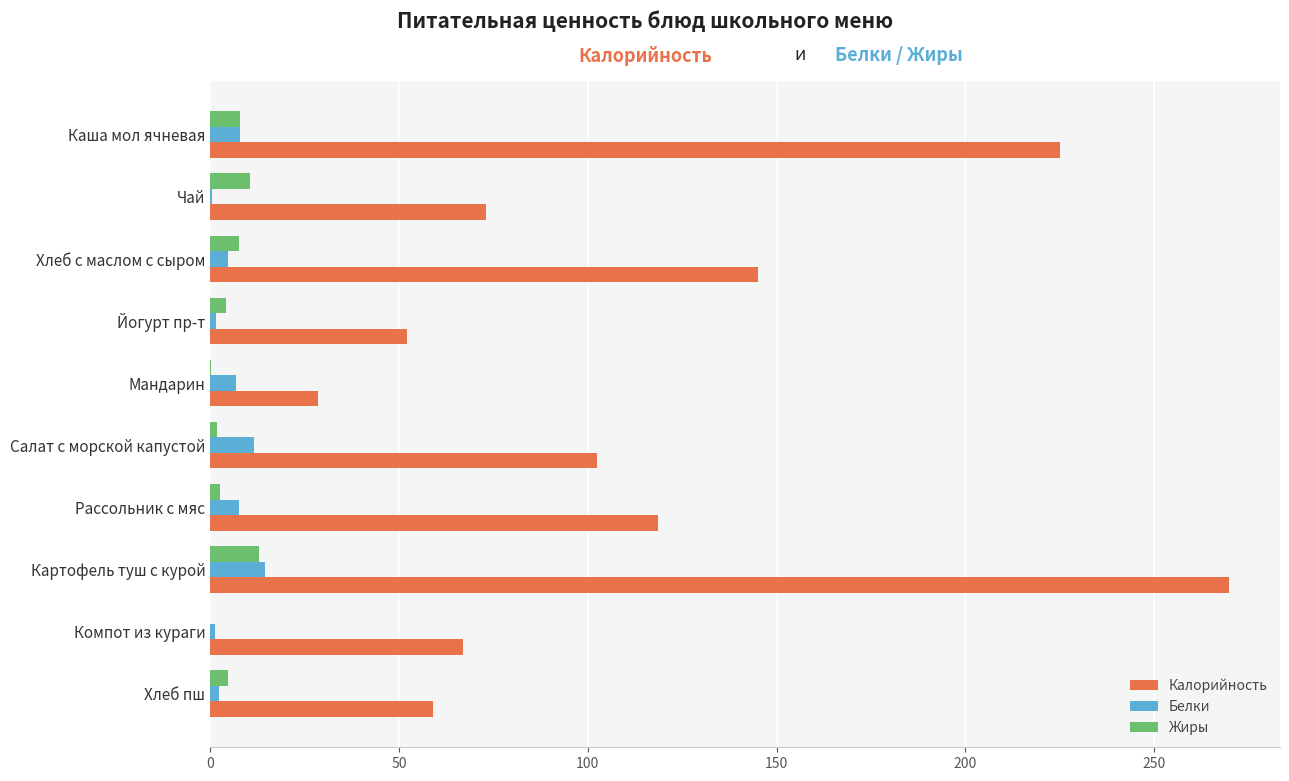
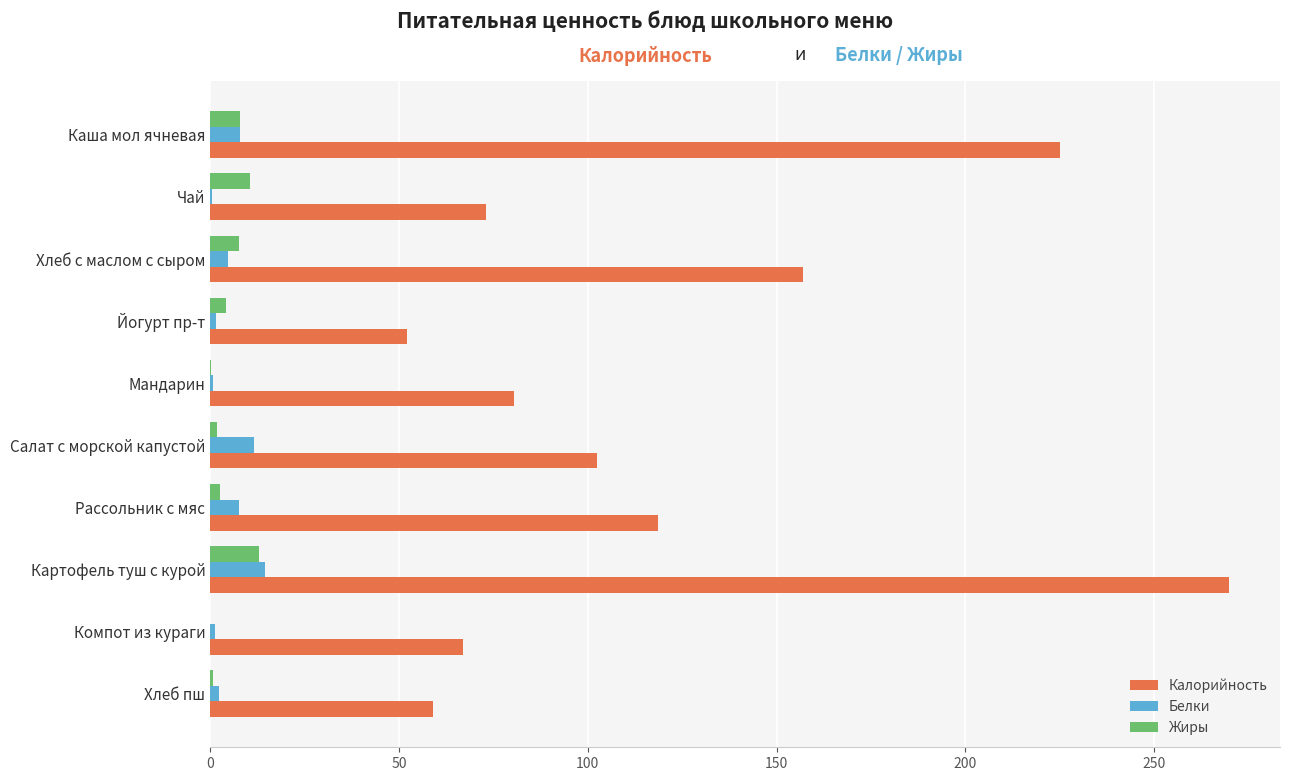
Калорийность, Хлеб с маслом с сыром: 145 -> 157
Белки, Мандарин: 7 -> 1
Калорийность, Мандарин: 29 -> 80
Жиры, Хлеб пш: 5 -> 1
